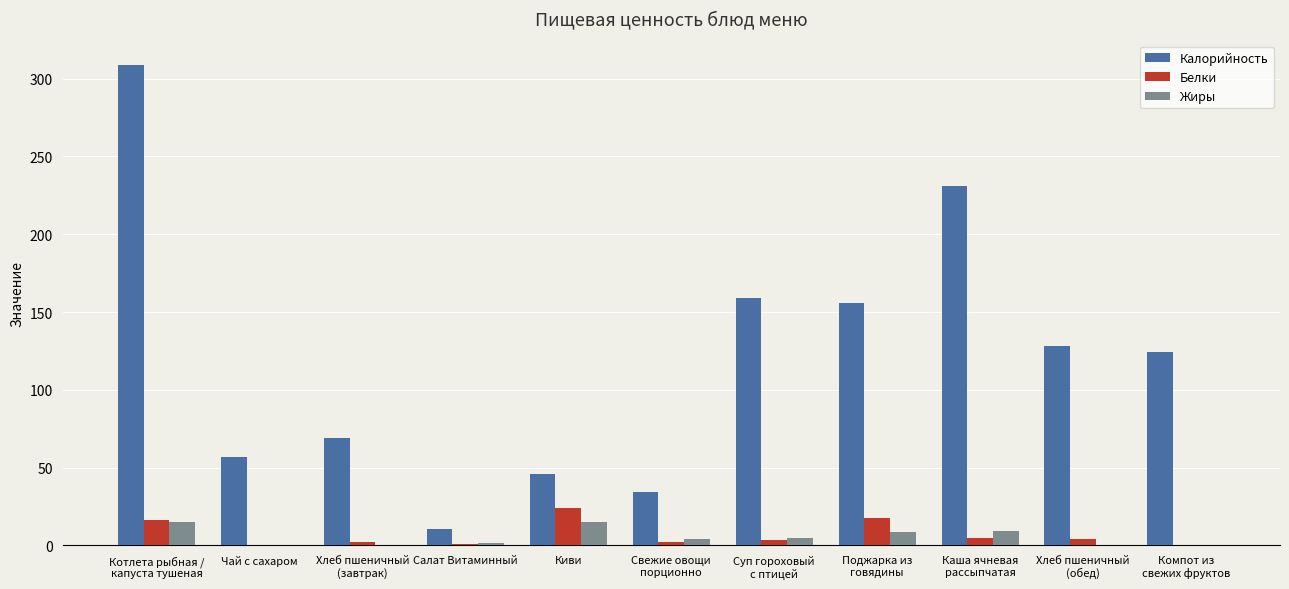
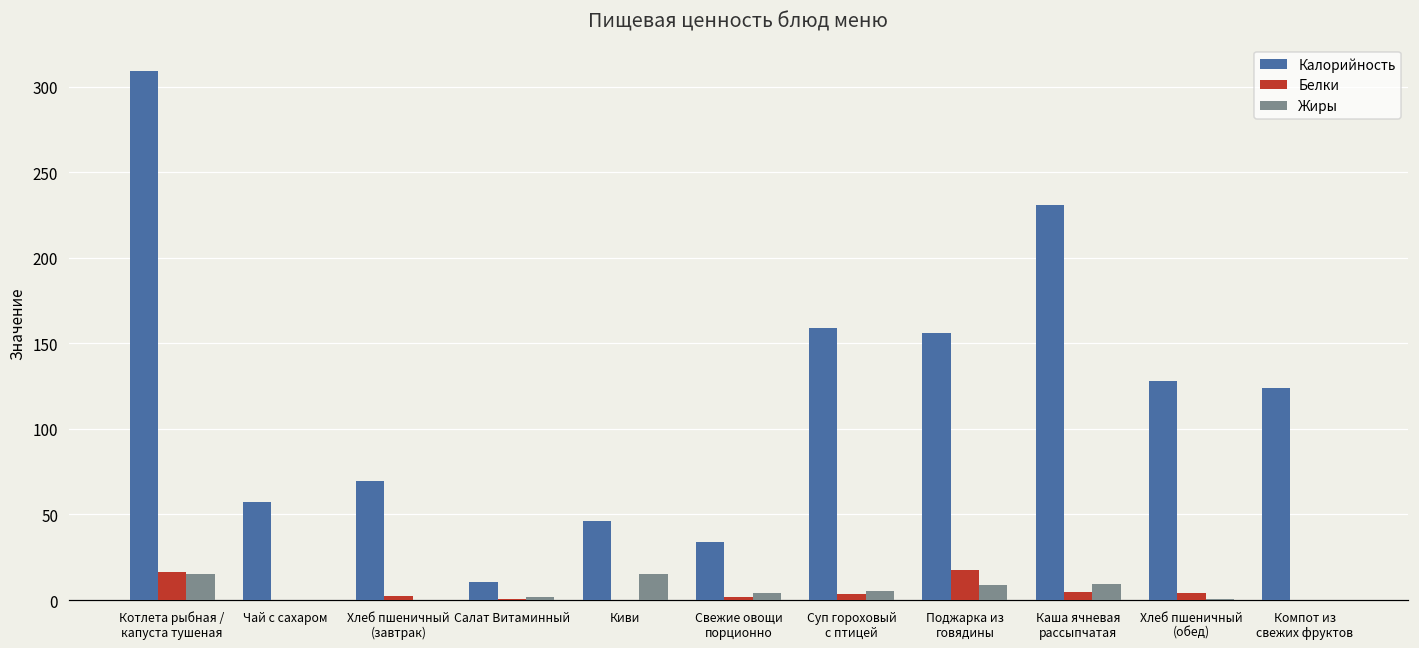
Белки, Киви: 24 -> 0
